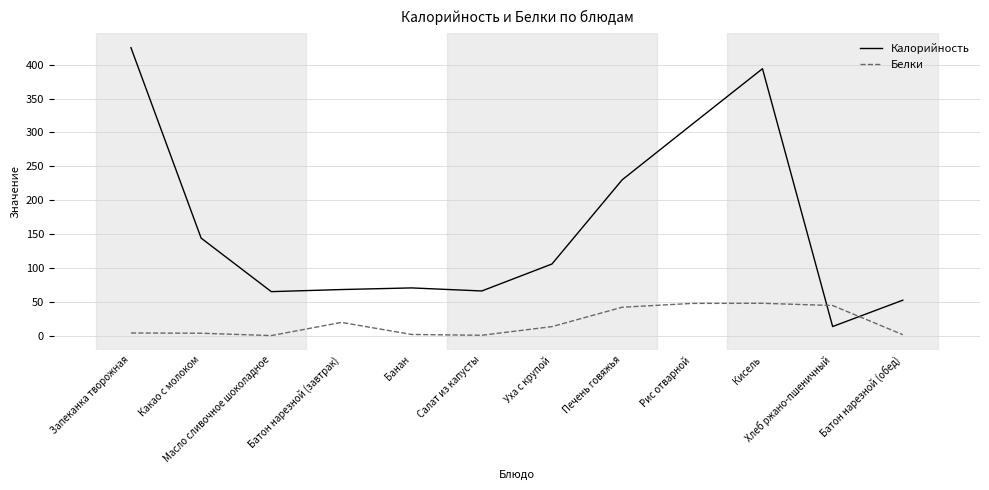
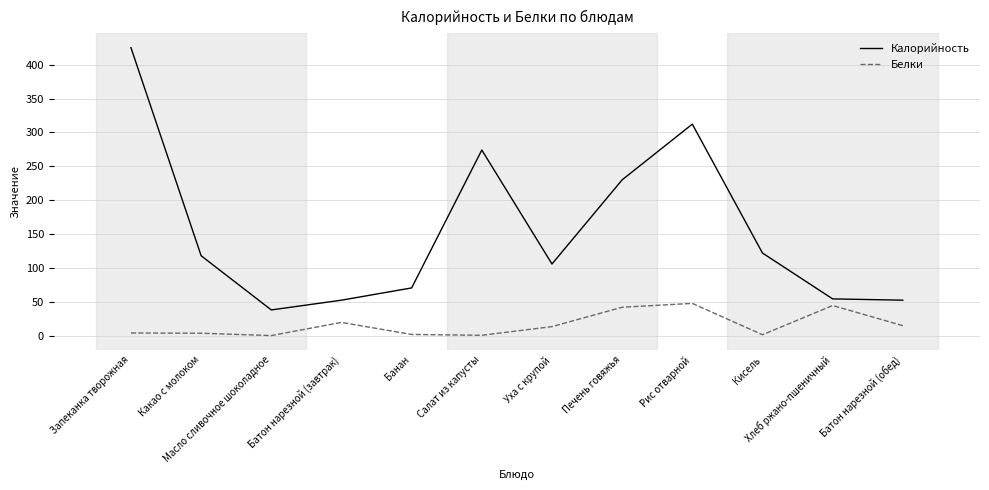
Калорийность, Какао с молоком: 140 -> 120
Калорийность, Масло сливочное шоколадное: 70 -> 40
Калорийность, Батон нарезной (завтрак): 70 -> 50
Калорийность, Салат из капусты: 70 -> 270
Калорийность, Кисель: 390 -> 120
Белки, Кисель: 50 -> 0
Калорийность, Хлеб ржано-пшеничный: 10 -> 50
Белки, Батон нарезной (обед): 0 -> 10
